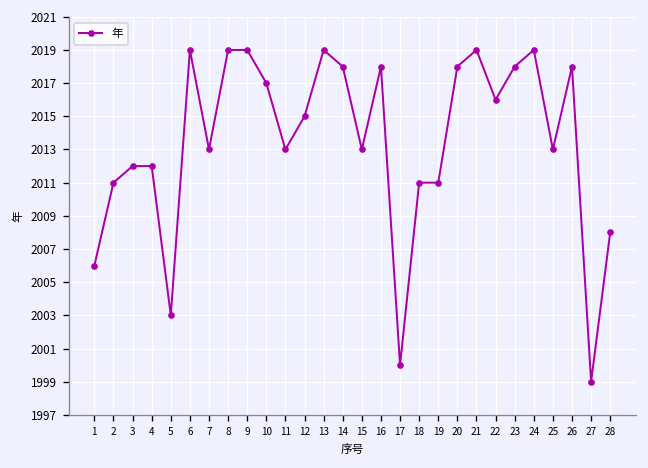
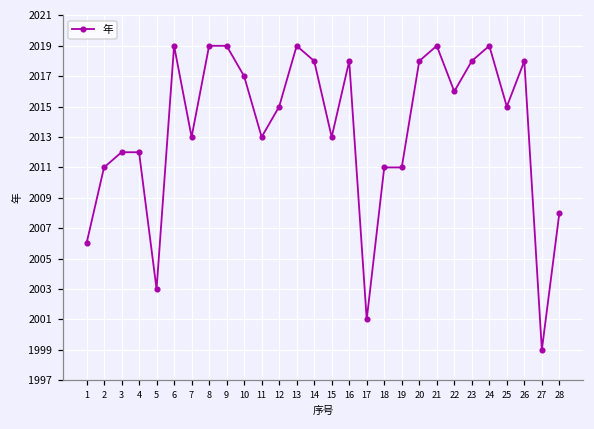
17: 2000 -> 2001
25: 2013 -> 2015
